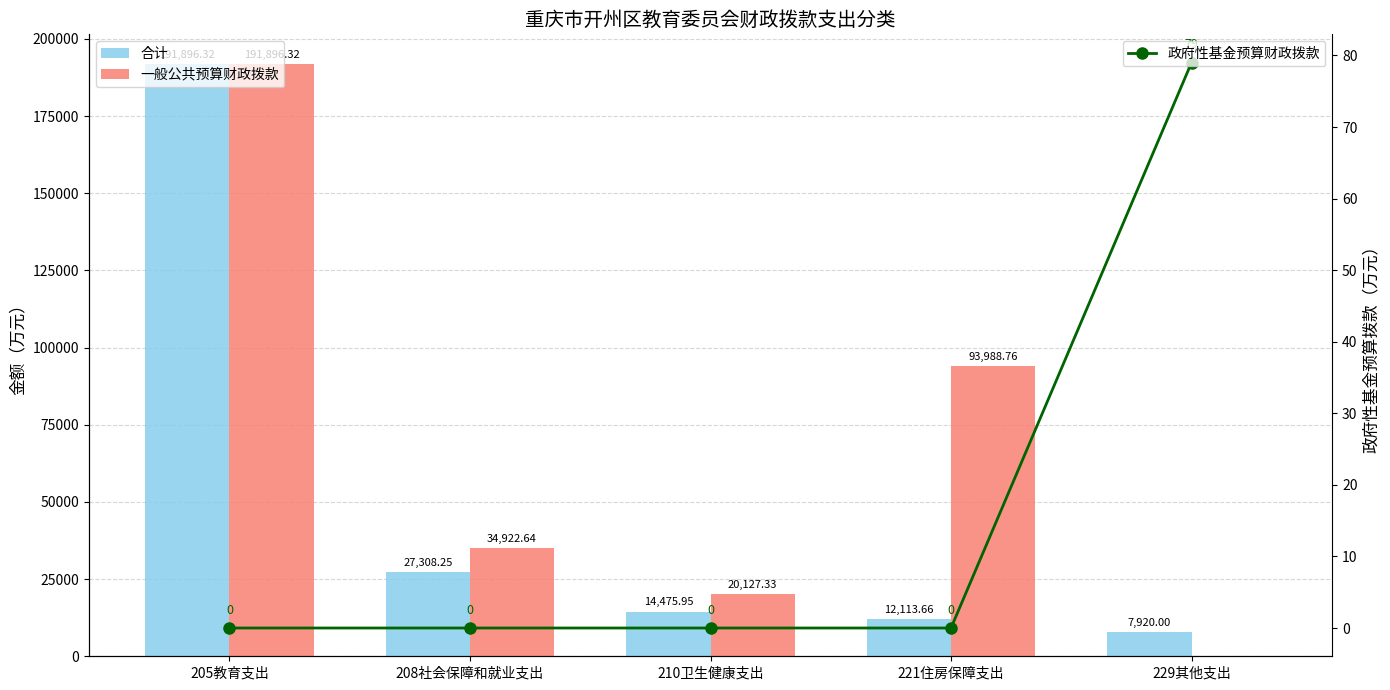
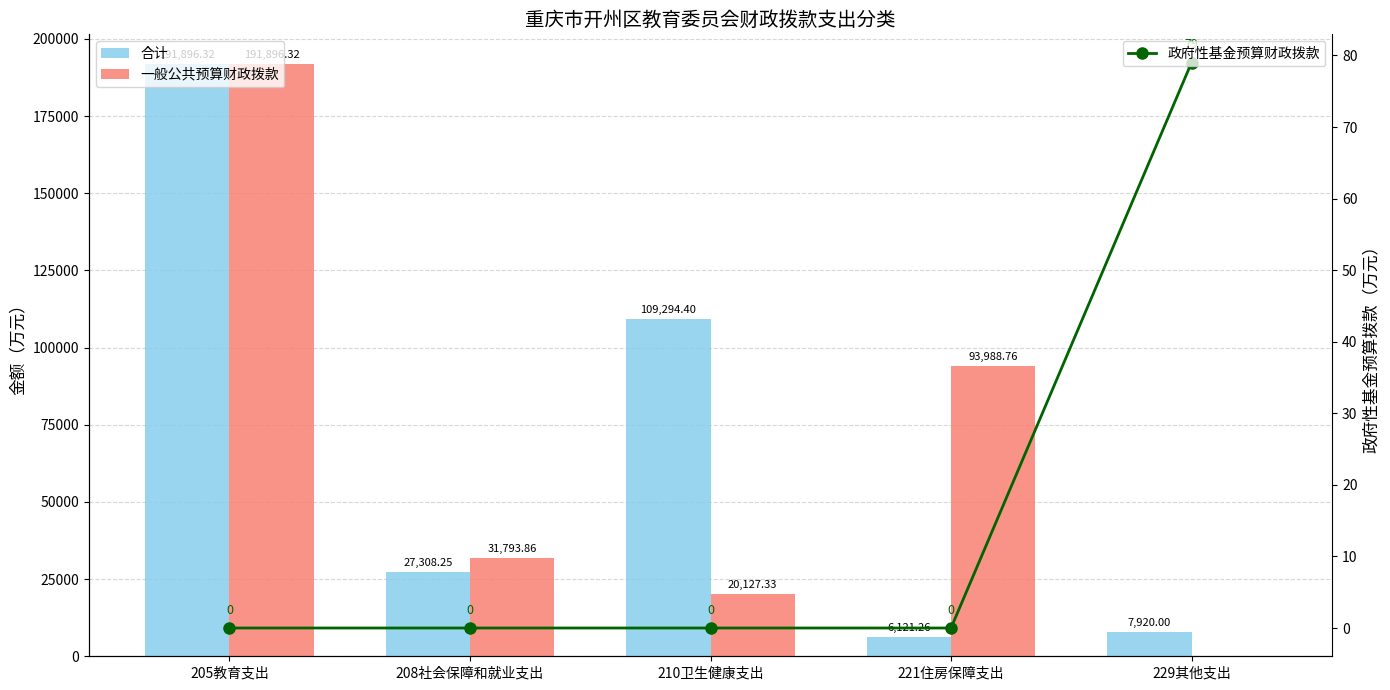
一般公共预算财政拨款, 208社会保障和就业支出: 34,922.64 -> 31,793.86
合计, 210卫生健康支出: 14,475.95 -> 109,294.40
合计, 221住房保障支出: 12,113.66 -> 6,121.26
